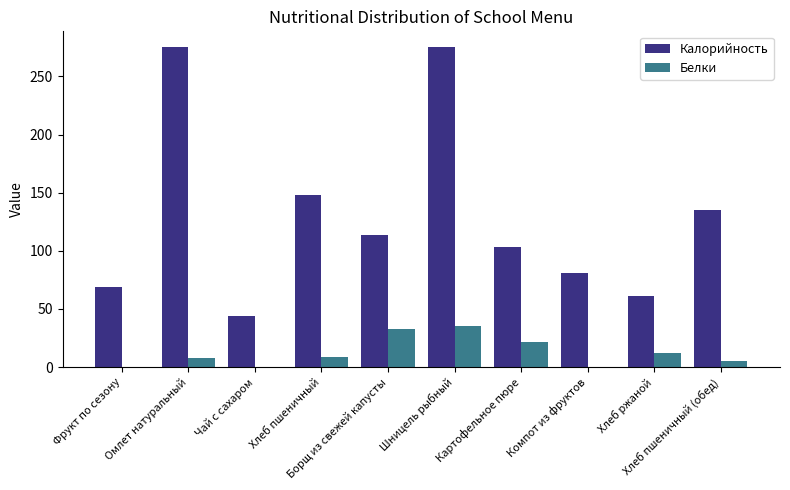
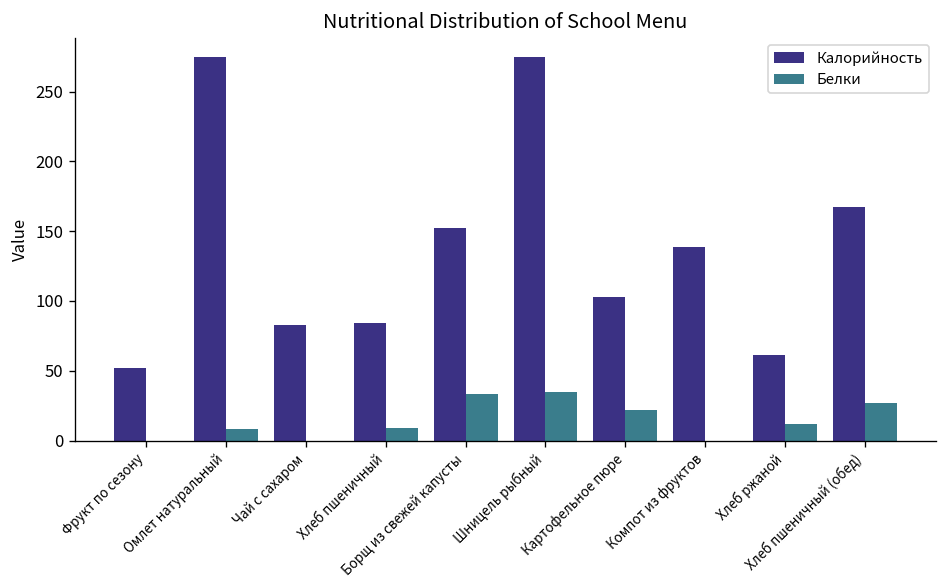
Калорийность, Фрукт по сезону: 69 -> 52
Калорийность, Чай с сахаром: 44 -> 83
Калорийность, Хлеб пшеничный: 148 -> 84
Калорийность, Борщ из свежей капусты: 114 -> 152
Калорийность, Компот из фруктов: 81 -> 139
Калорийность, Хлеб пшеничный (обед): 135 -> 167
Белки, Хлеб пшеничный (обед): 5 -> 27
